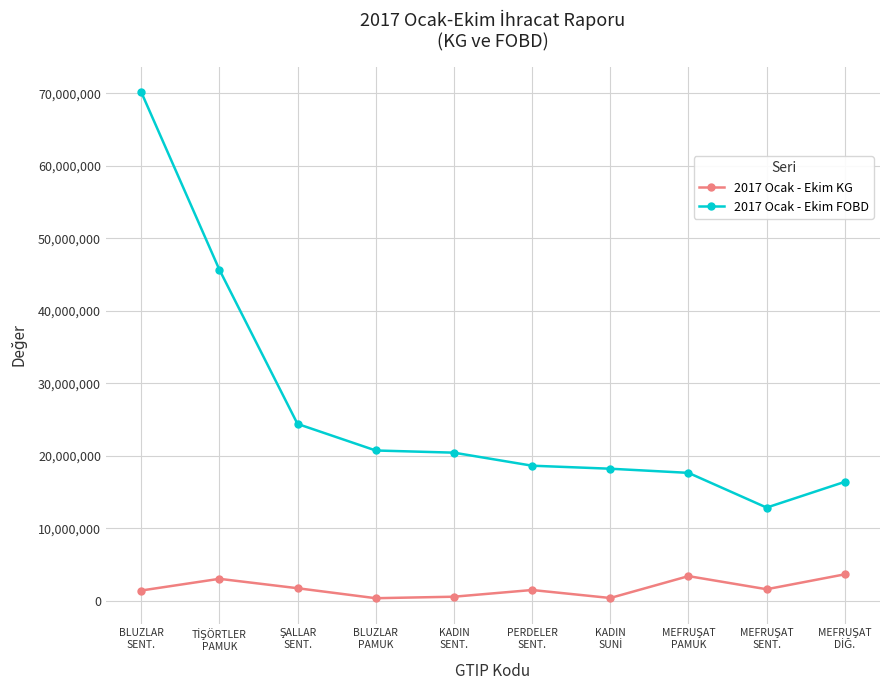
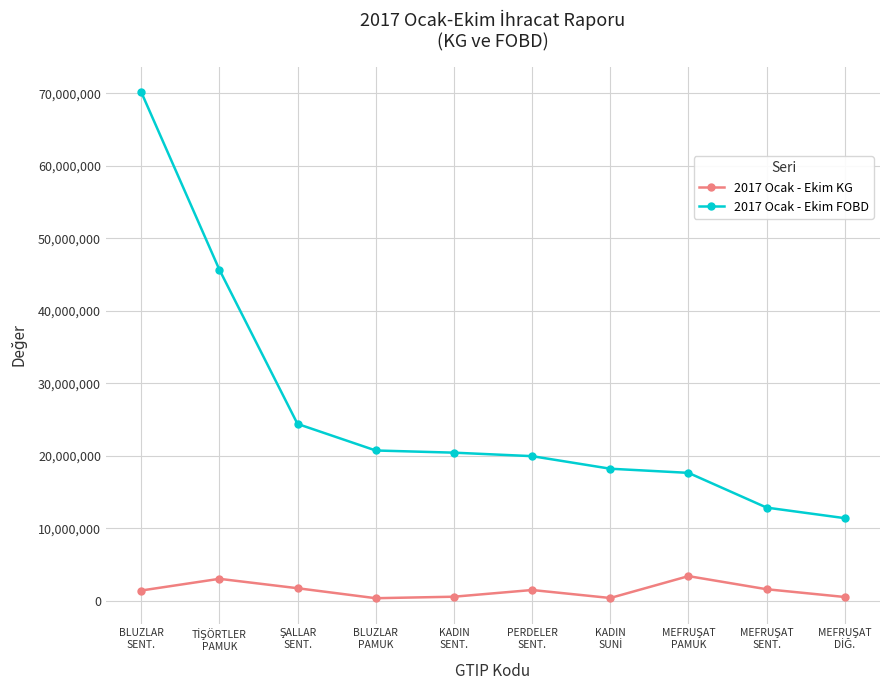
2017 Ocak - Ekim FOBD, PERDELER SENT.: 19,000,000 -> 20,000,000
2017 Ocak - Ekim KG, MEFRUŞAT DİĞ.: 4,000,000 -> 1,000,000
2017 Ocak - Ekim FOBD, MEFRUŞAT DİĞ.: 16,000,000 -> 11,000,000
